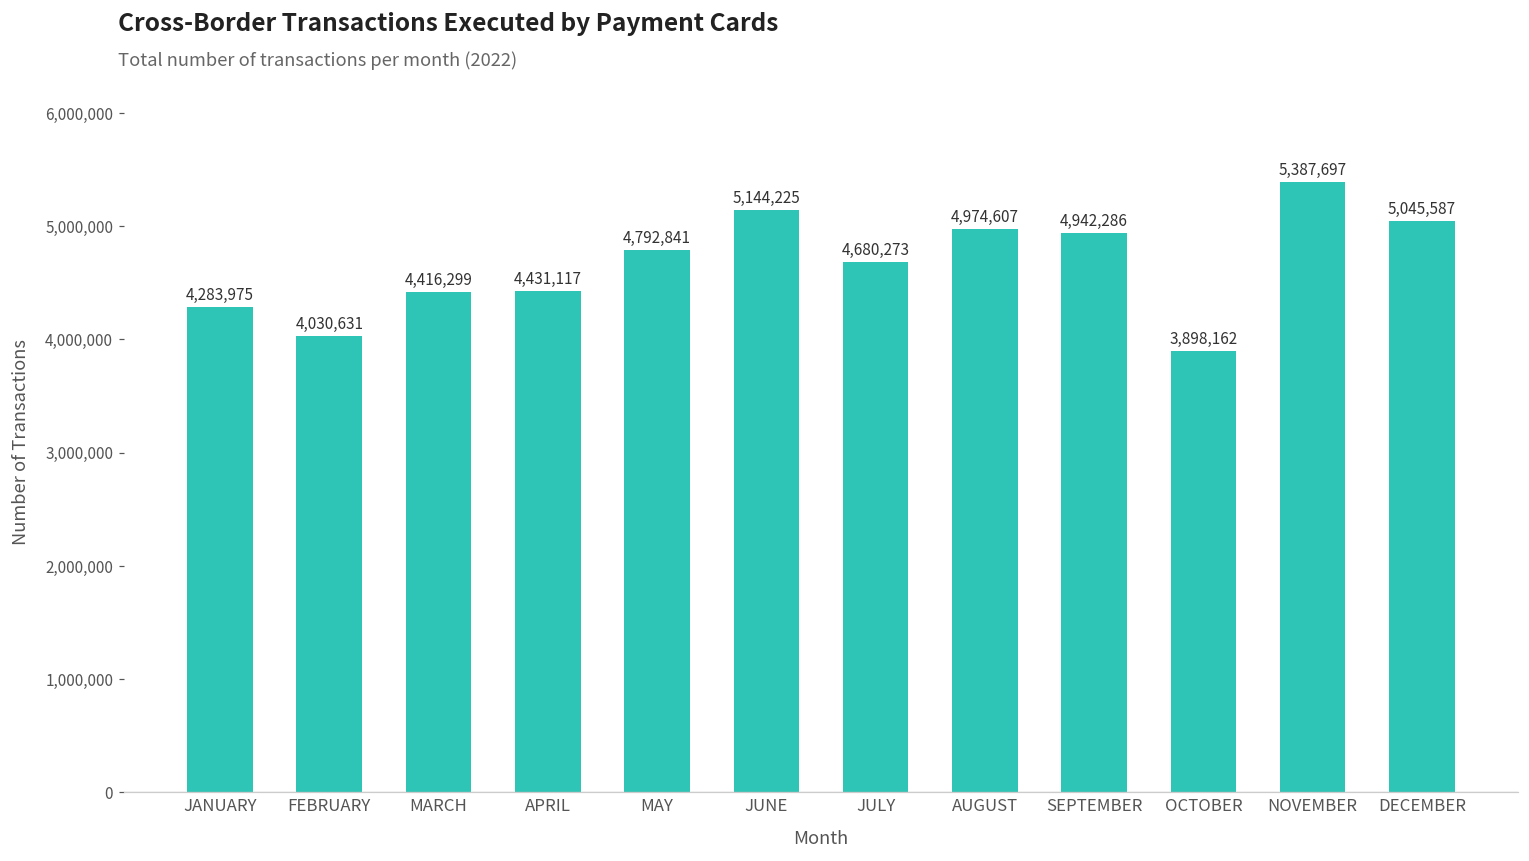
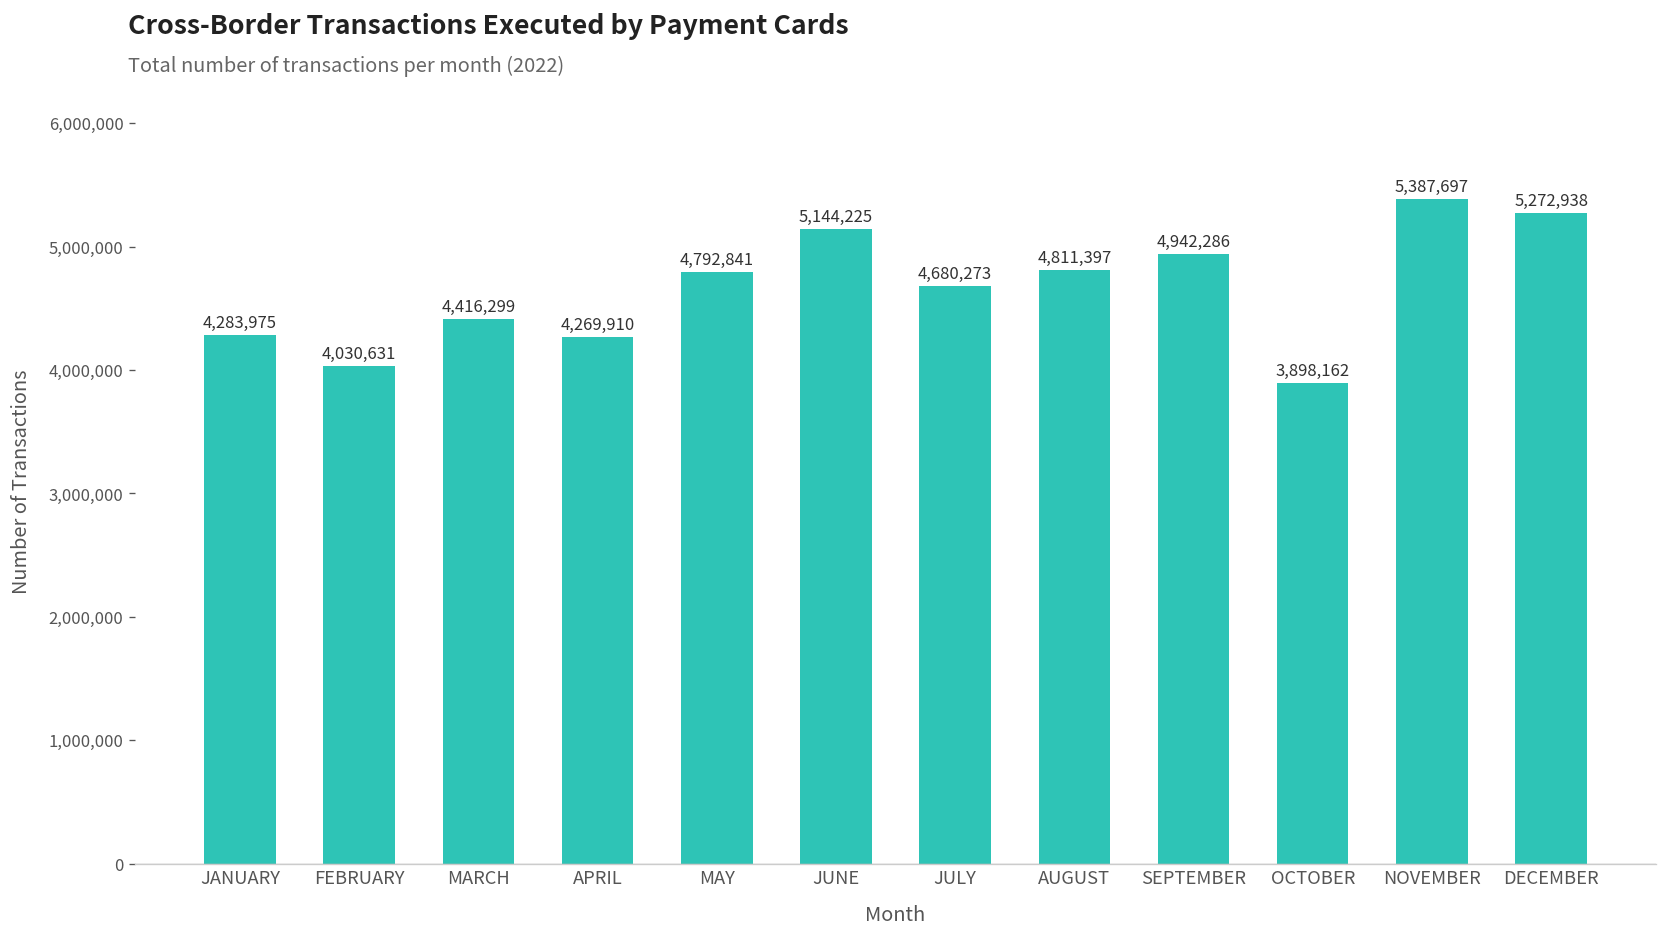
APRIL: 4,431,117 -> 4,269,910
AUGUST: 4,974,607 -> 4,811,397
DECEMBER: 5,045,587 -> 5,272,938
